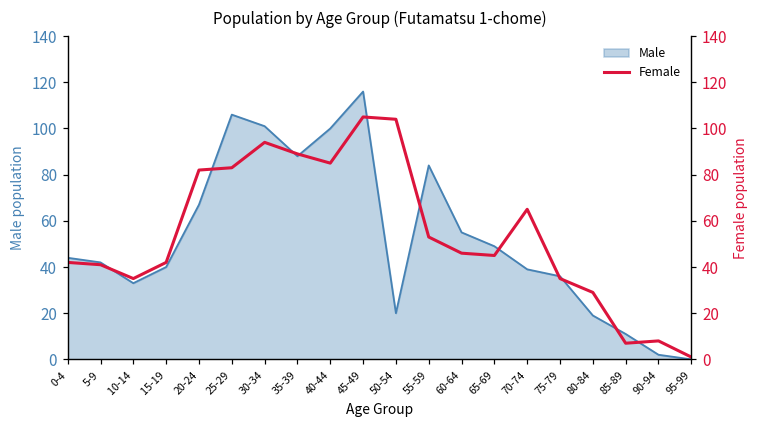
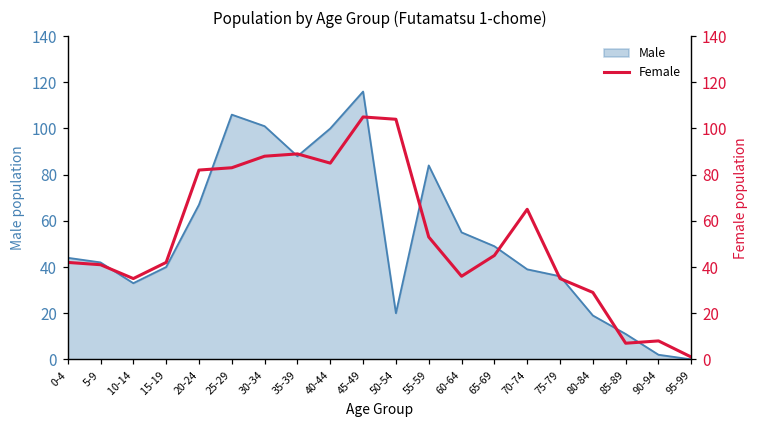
Female, 30-34: 94 -> 88
Female, 60-64: 46 -> 36
